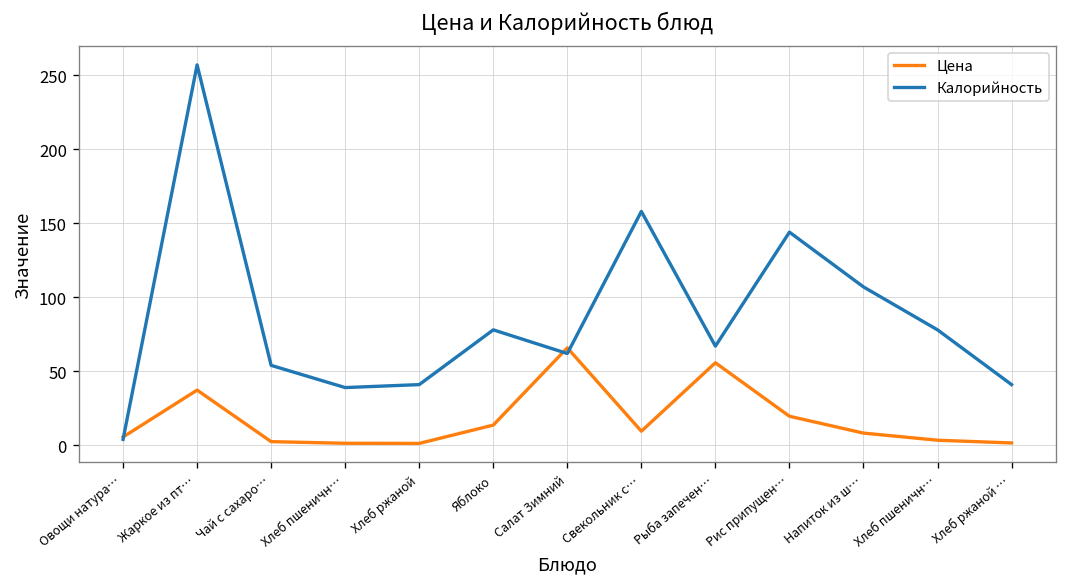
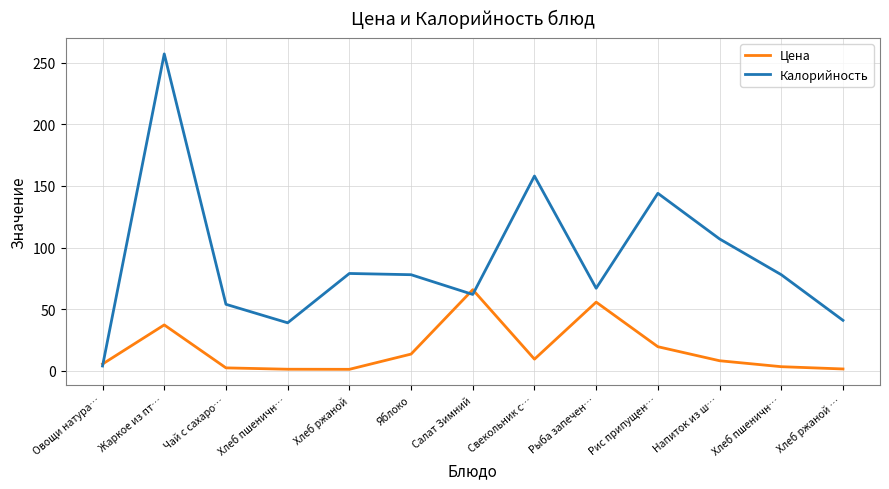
Калорийность, Хлеб ржаной: 41 -> 79
